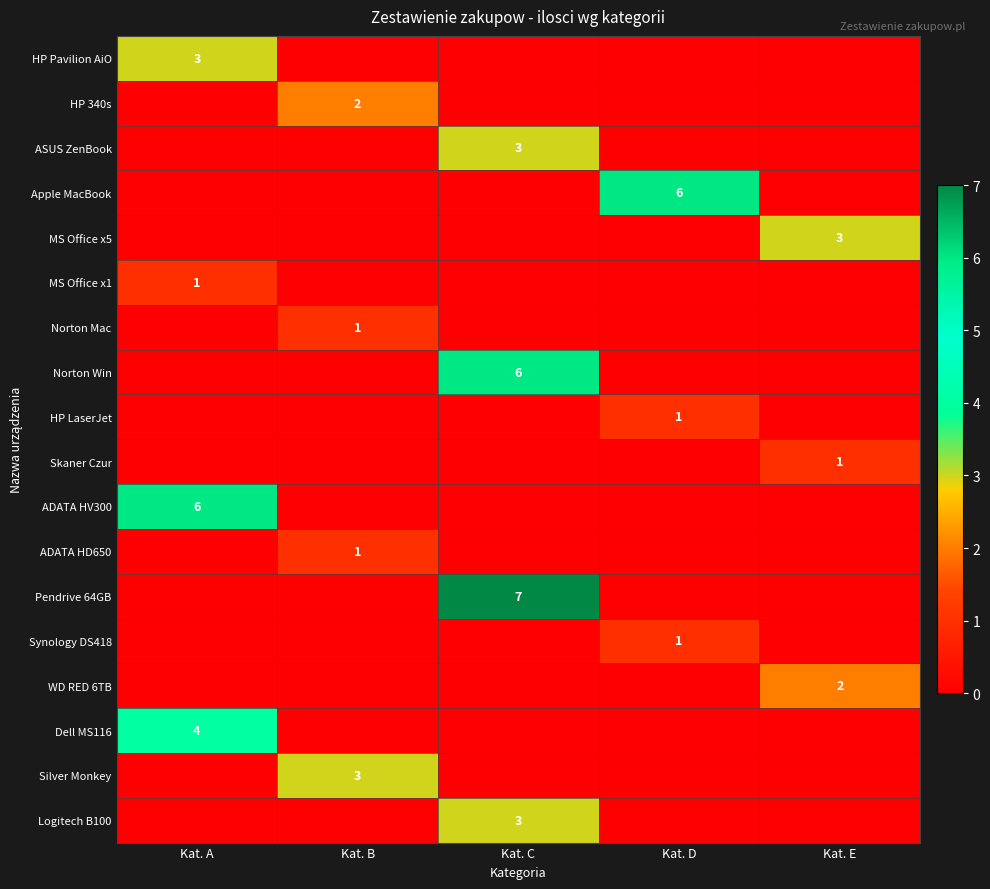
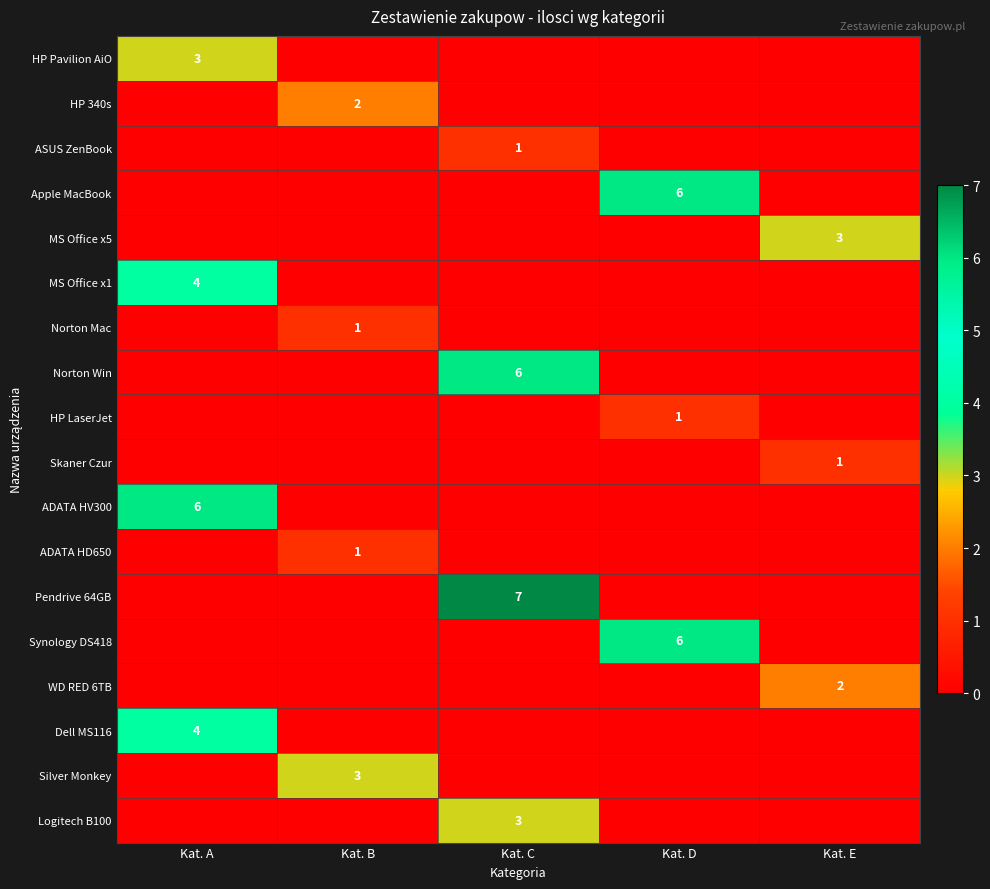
ASUS ZenBook, Kat. C: 3 -> 1
MS Office x1, Kat. A: 1 -> 4
Synology DS418, Kat. D: 1 -> 6
